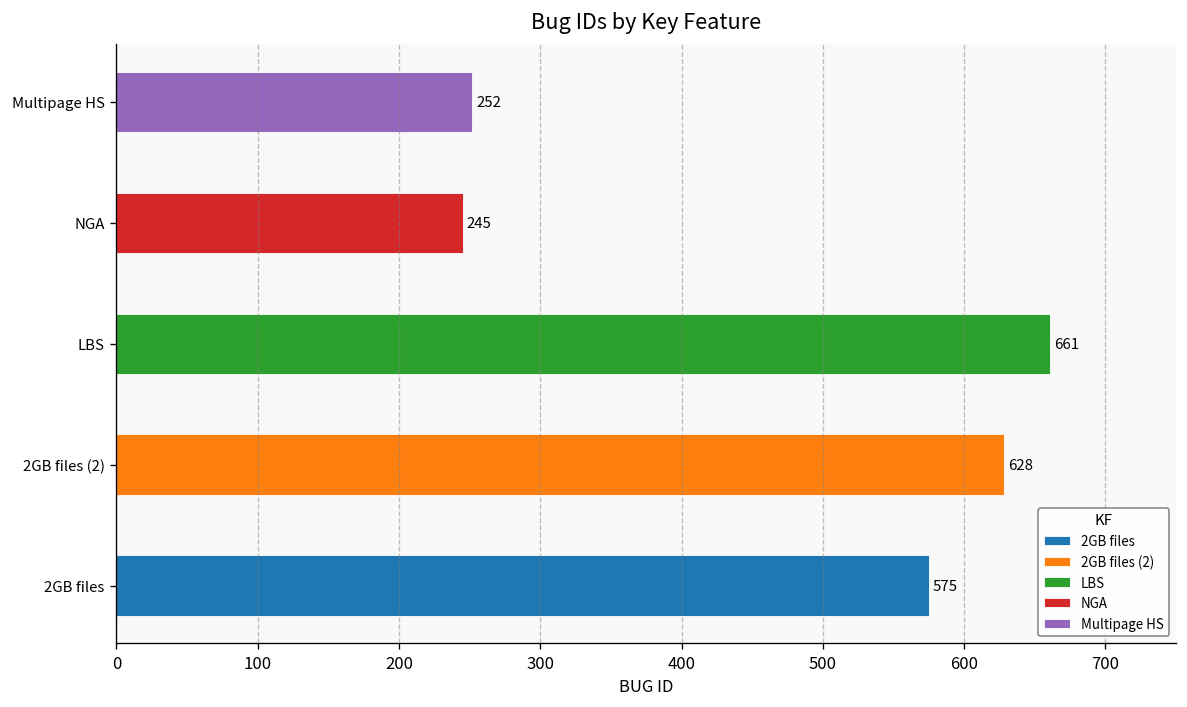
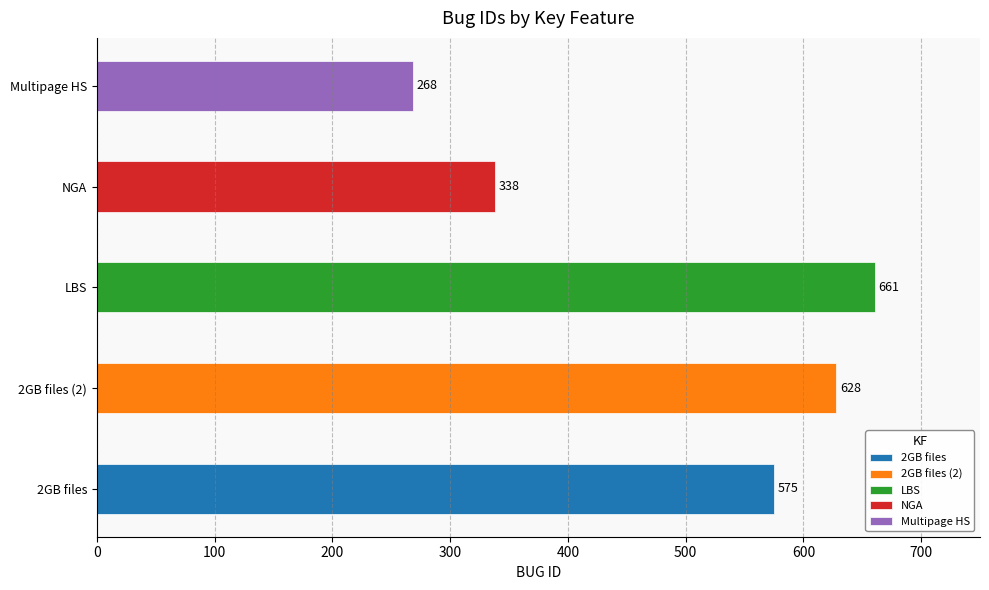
Multipage HS: 252 -> 268
NGA: 245 -> 338
